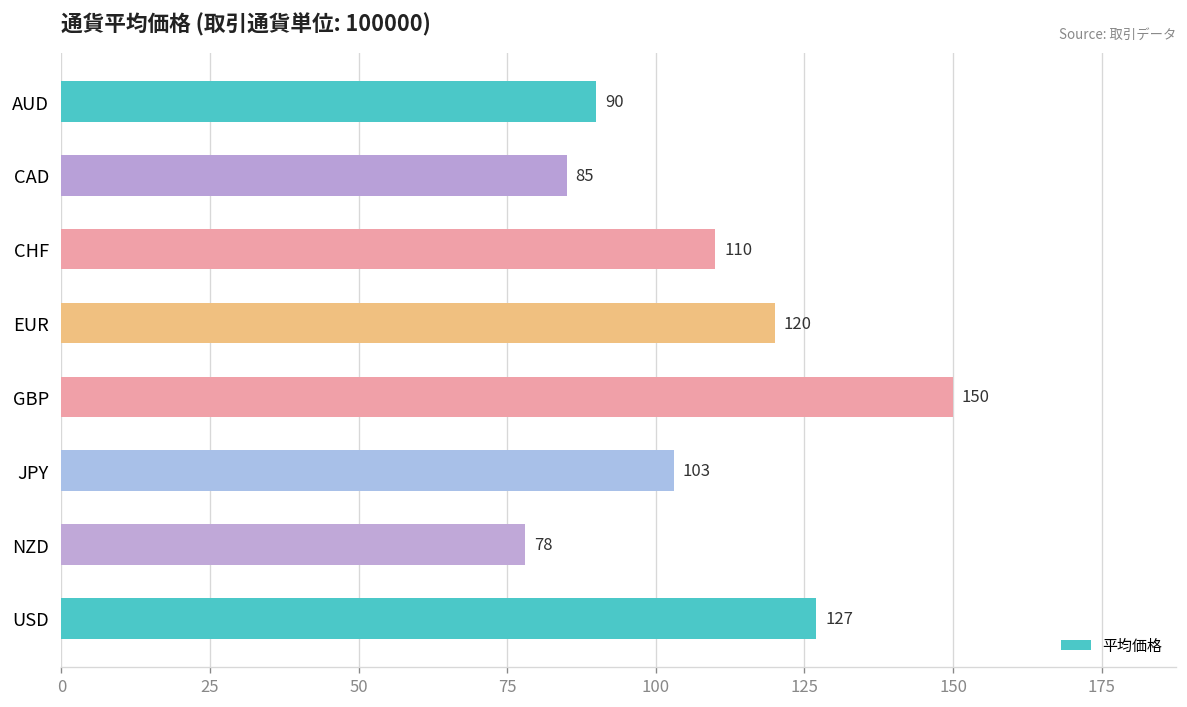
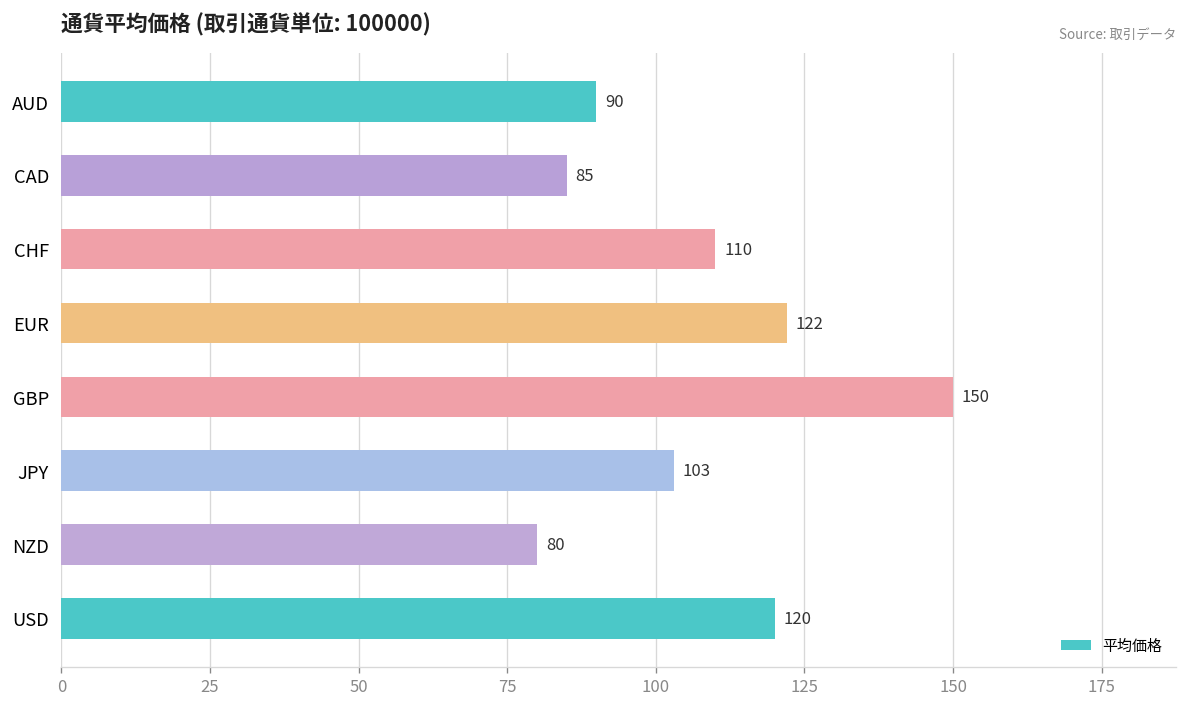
EUR: 120 -> 122
NZD: 78 -> 80
USD: 127 -> 120
